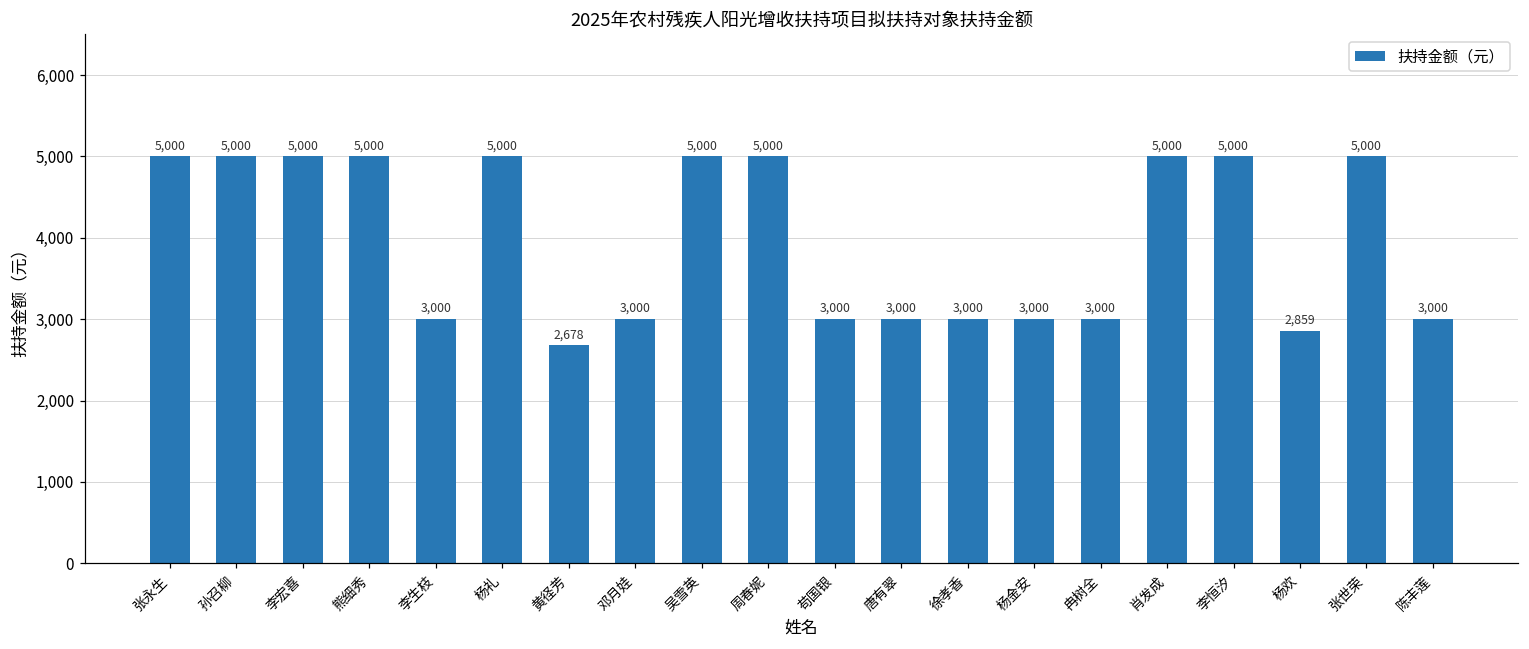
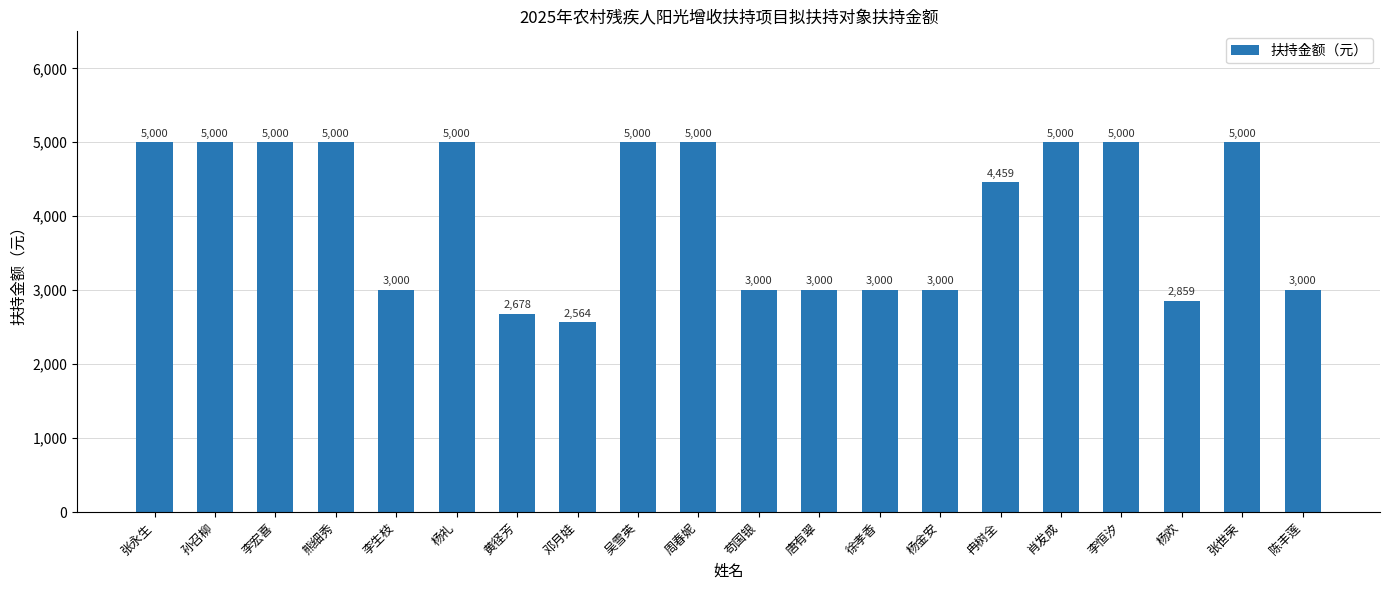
邓月娃: 3,000 -> 2,564
冉树全: 3,000 -> 4,459
